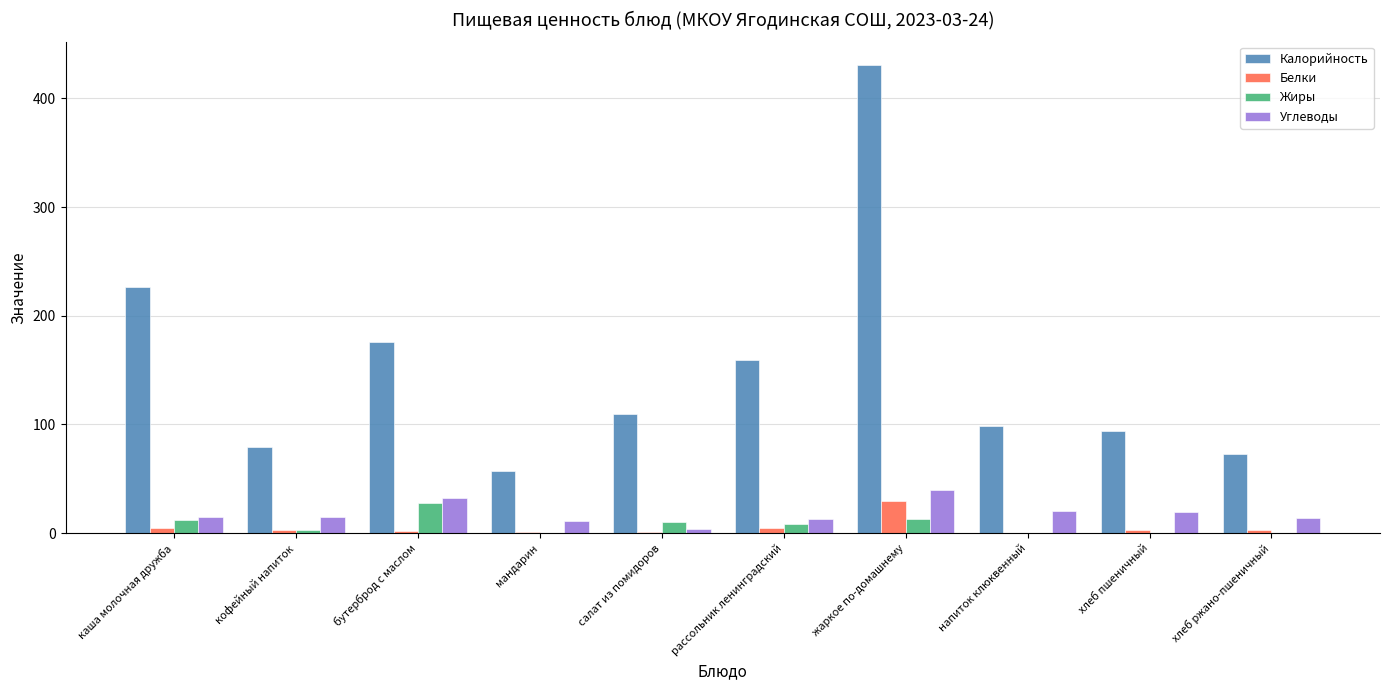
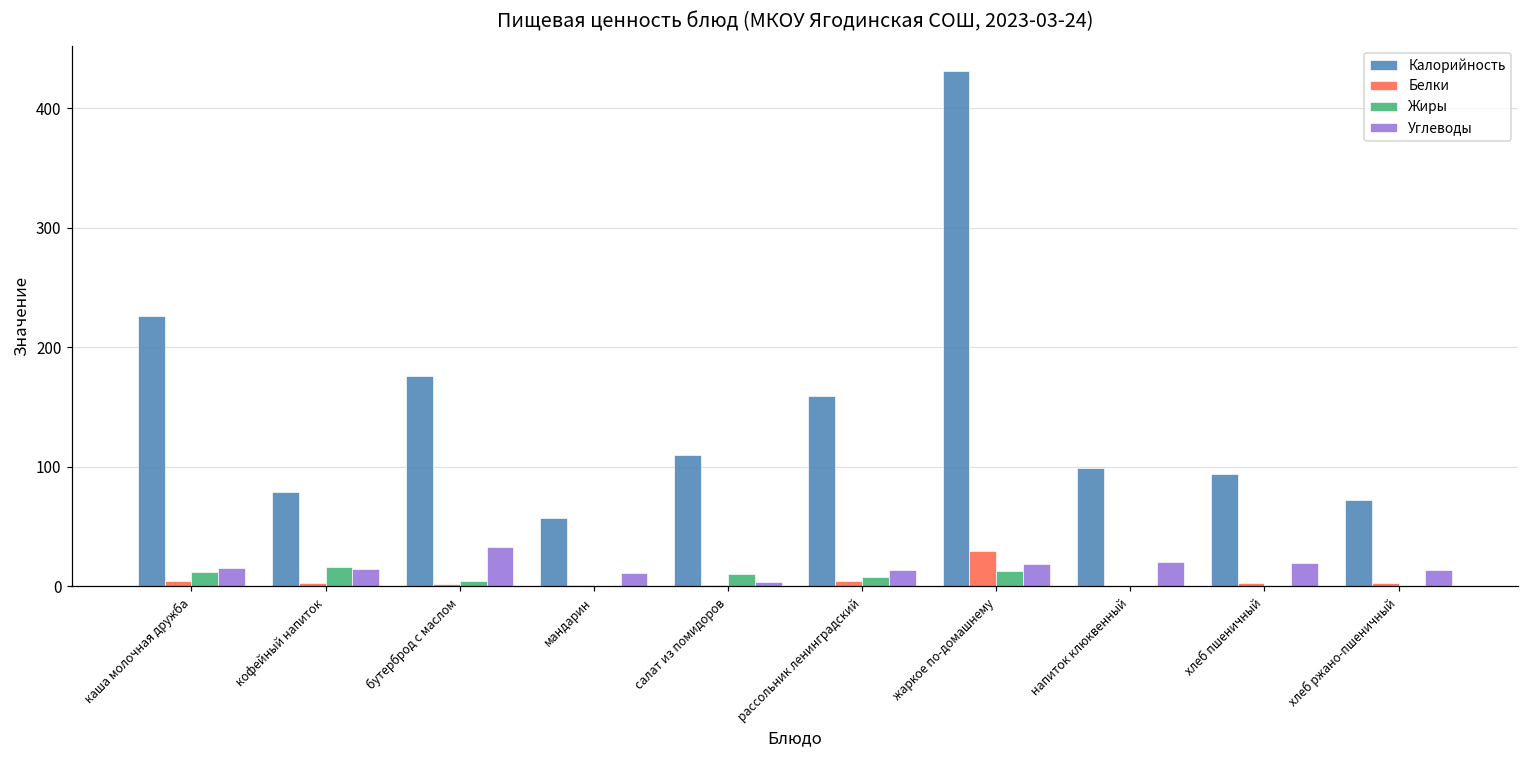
Жиры, кофейный напиток: 3 -> 16
Жиры, бутерброд с маслом: 28 -> 4
Углеводы, жаркое по-домашнему: 39 -> 19
